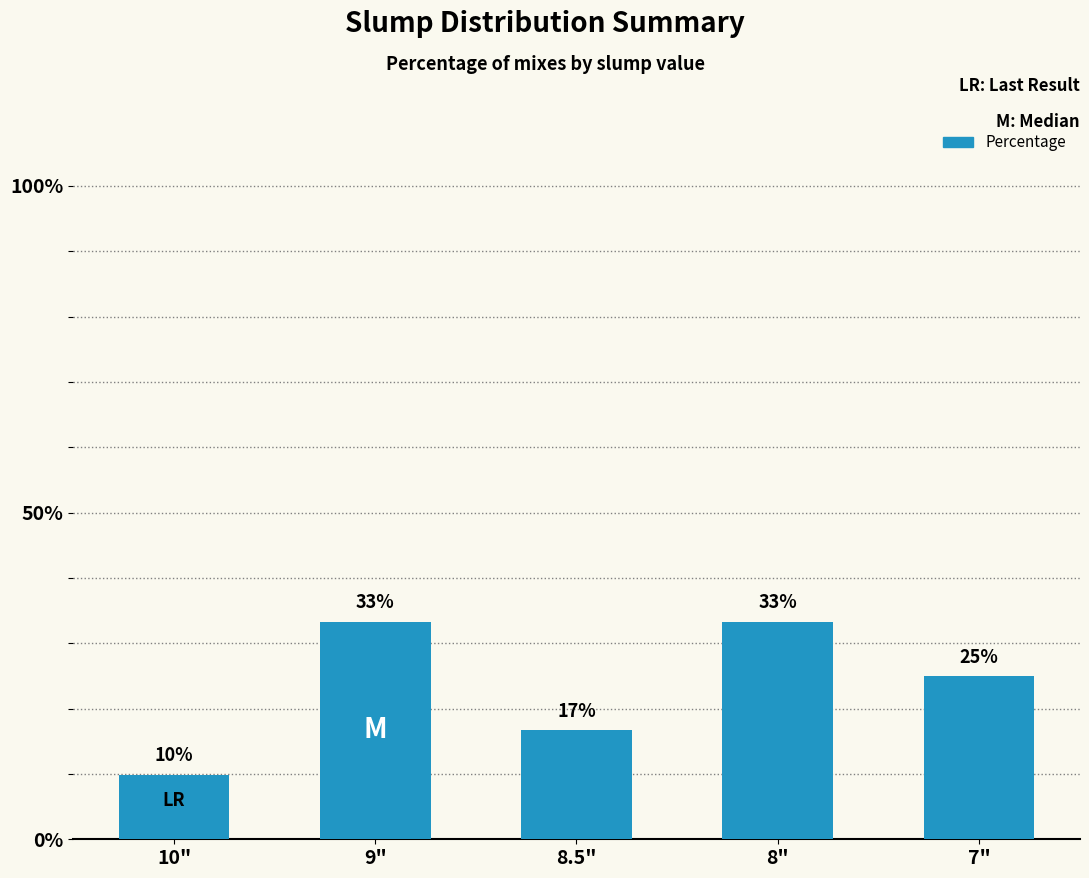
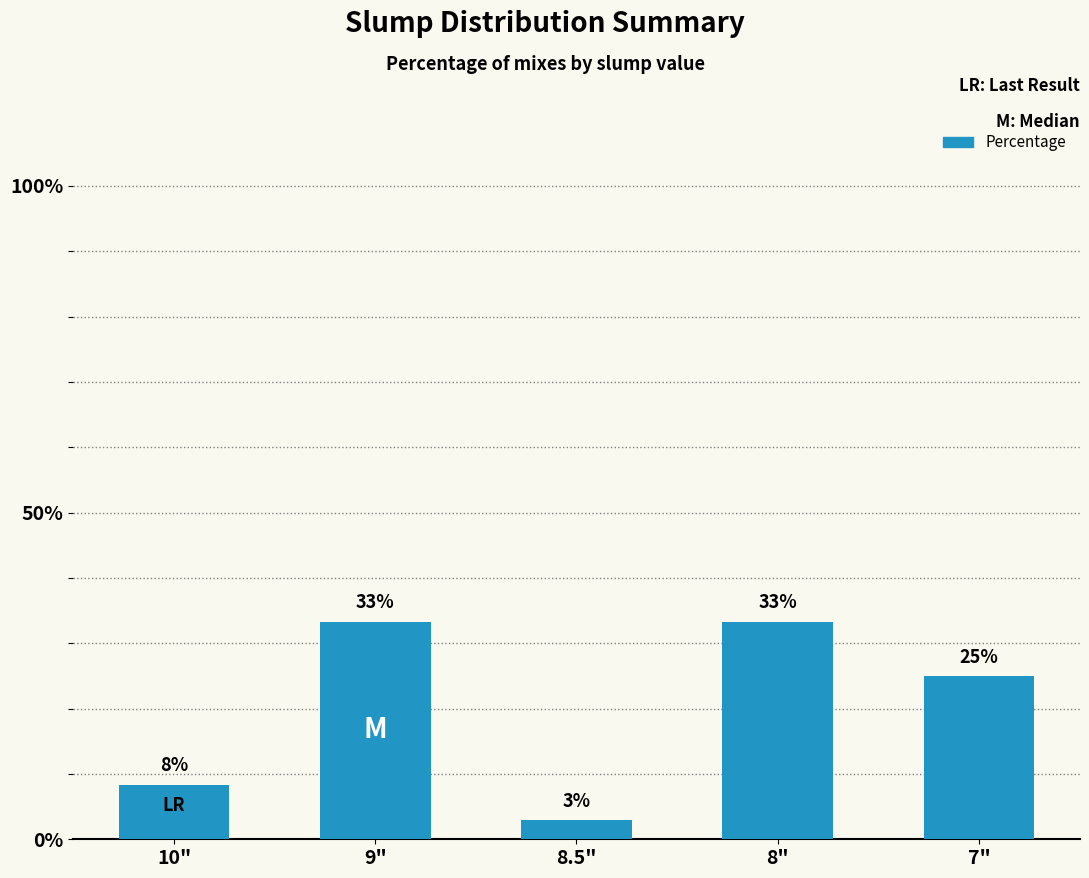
10": 10% -> 8%
8.5": 17% -> 3%
